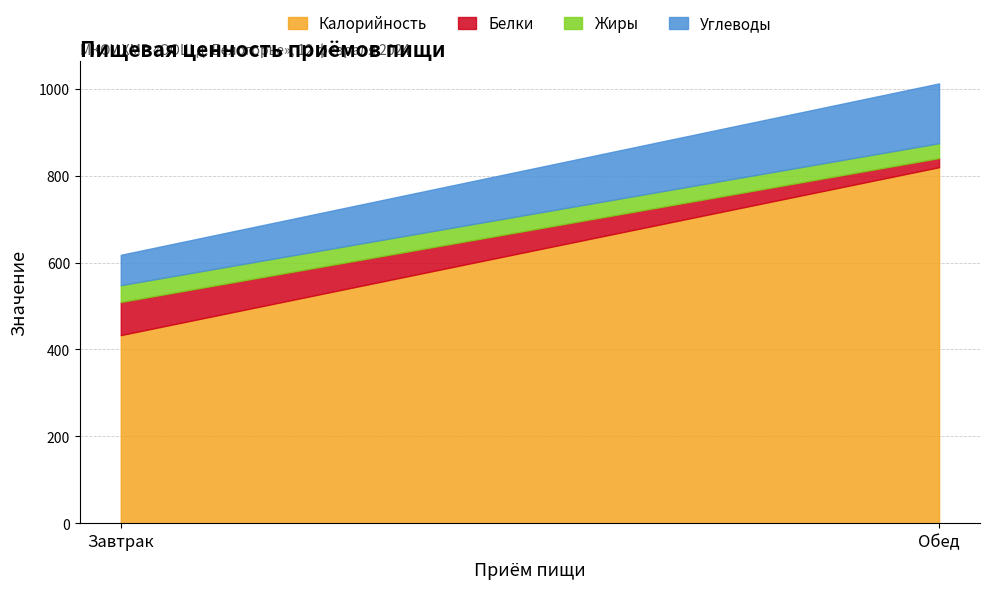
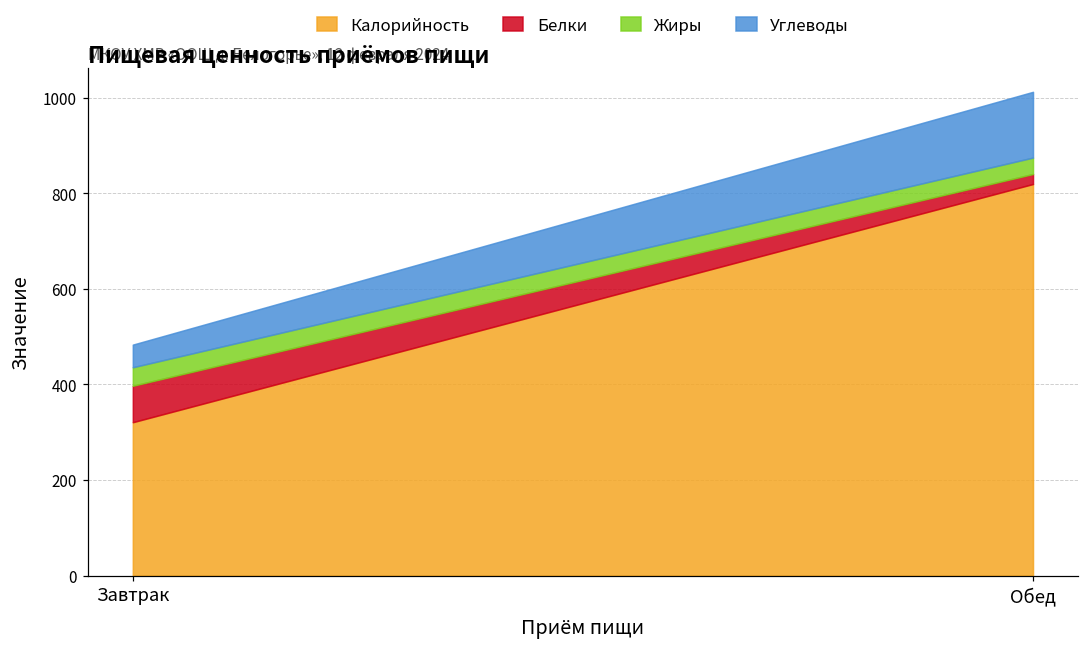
Калорийность, Завтрак: 430 -> 320
Углеводы, Завтрак: 70 -> 50
